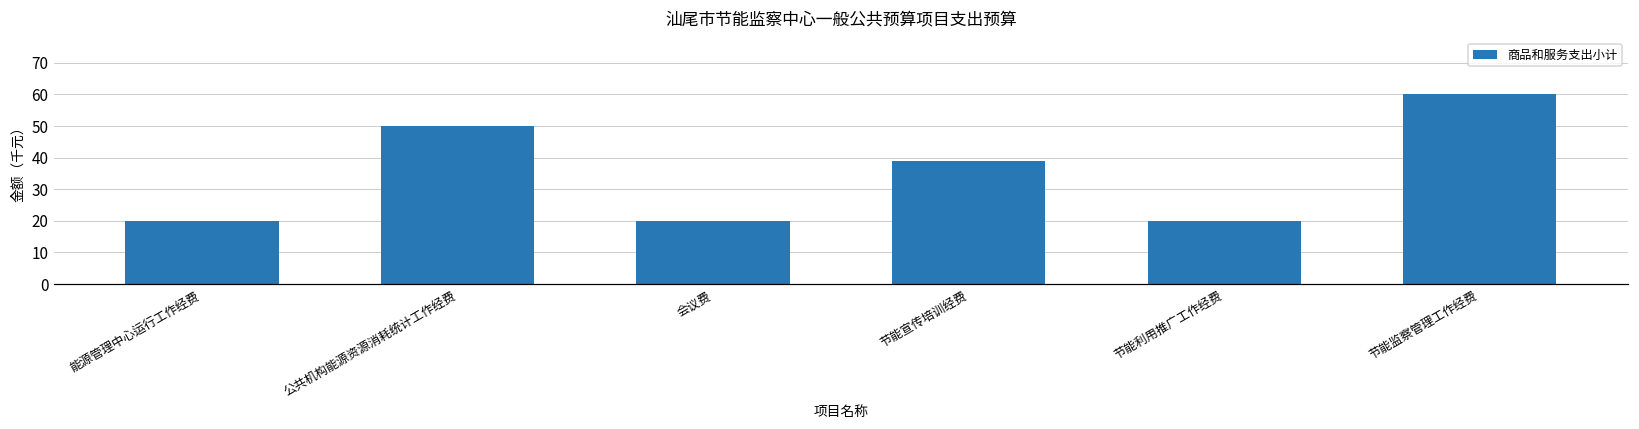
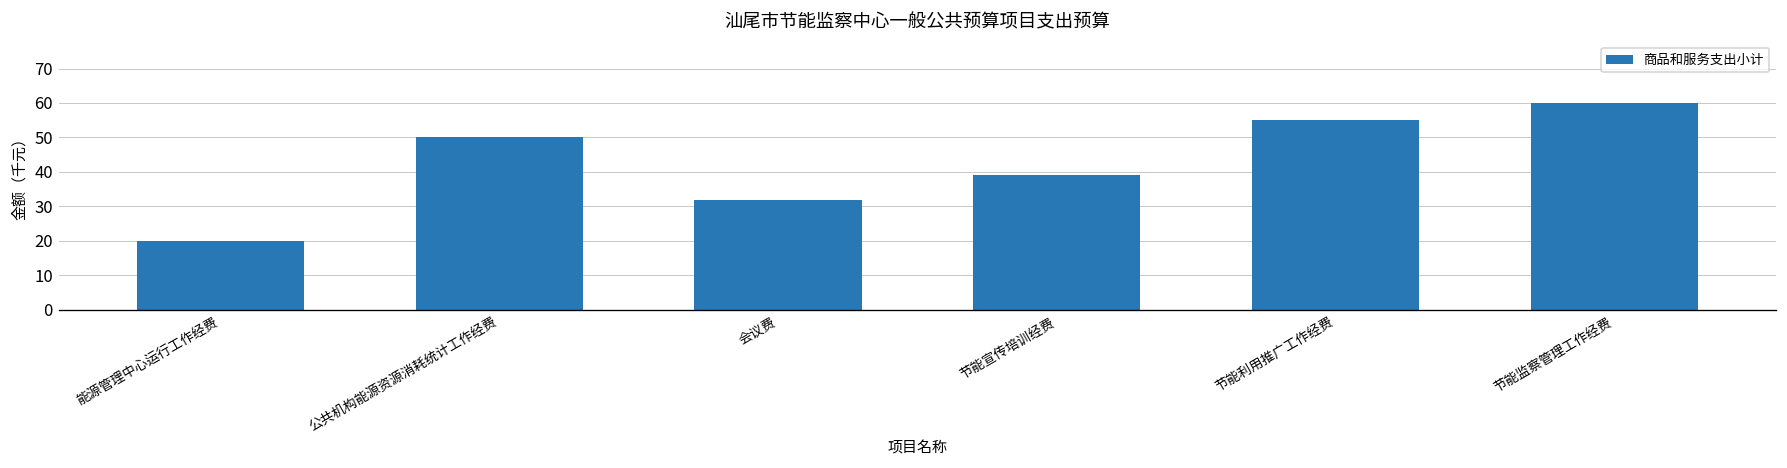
会议费: 20 -> 32
节能利用推广工作经费: 20 -> 55
